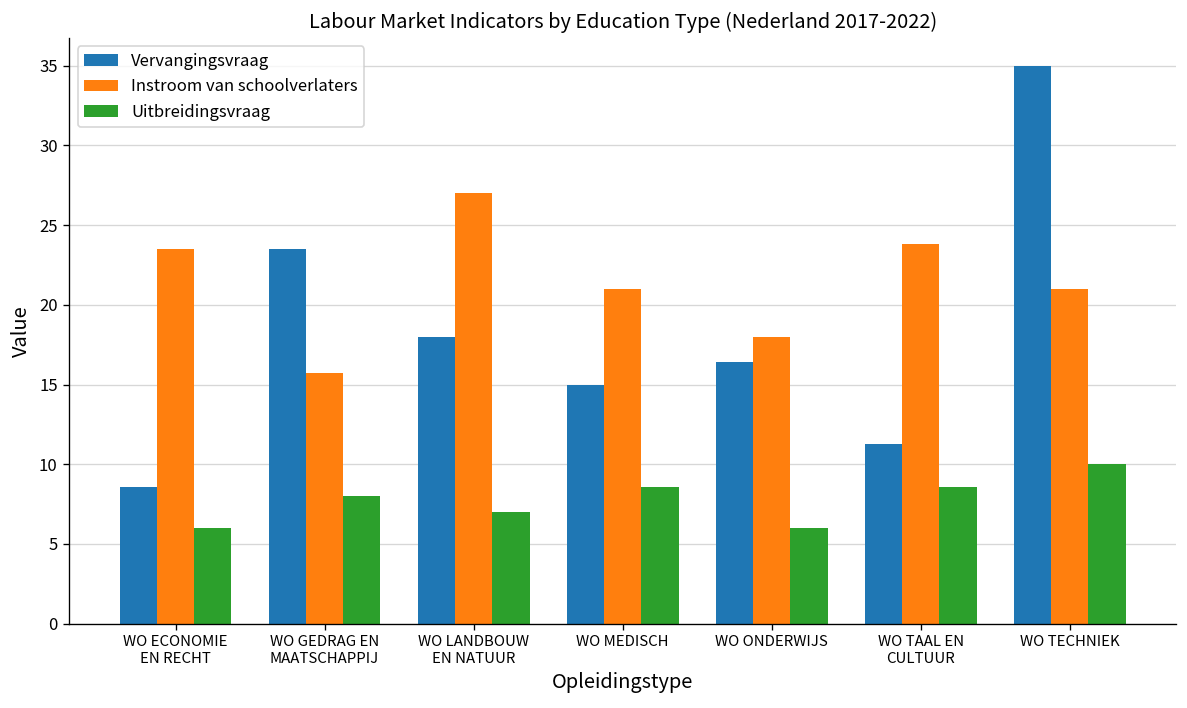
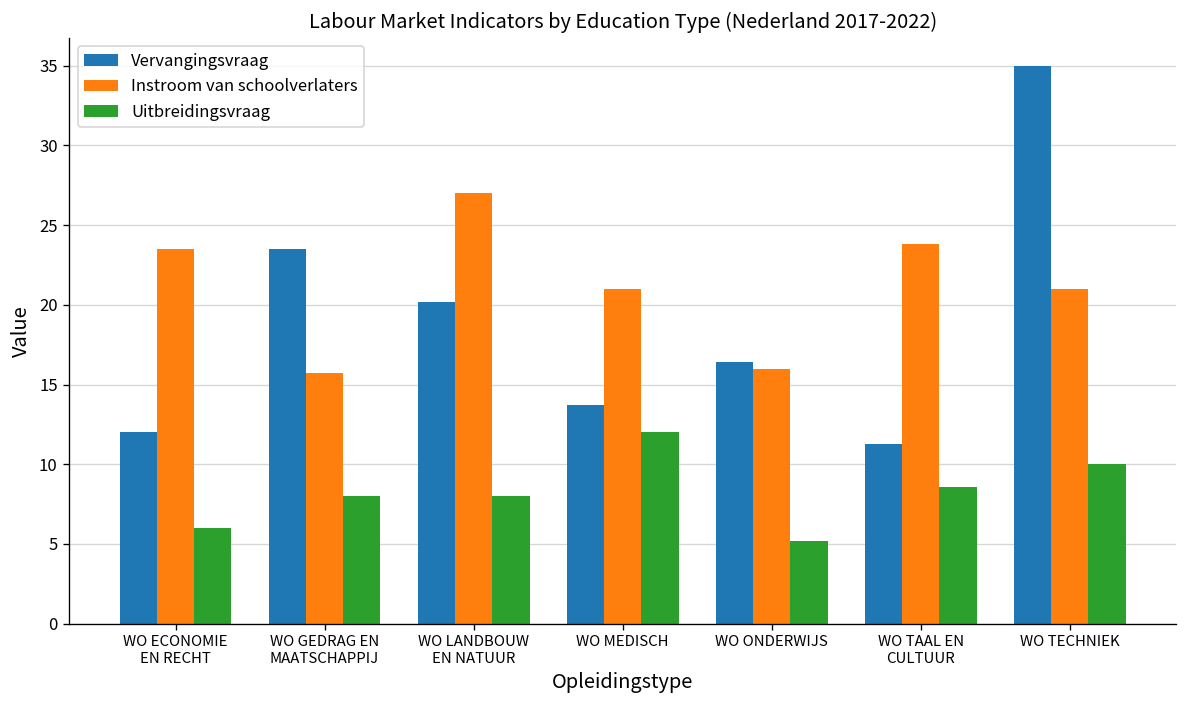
Vervangingsvraag, WO ECONOMIE EN RECHT: 8.6 -> 12.0
Vervangingsvraag, WO LANDBOUW EN NATUUR: 18.0 -> 20.2
Uitbreidingsvraag, WO LANDBOUW EN NATUUR: 7 -> 8
Vervangingsvraag, WO MEDISCH: 15.0 -> 13.7
Uitbreidingsvraag, WO MEDISCH: 8.6 -> 12.0
Instroom van schoolverlaters, WO ONDERWIJS: 18 -> 16
Uitbreidingsvraag, WO ONDERWIJS: 6.0 -> 5.2
